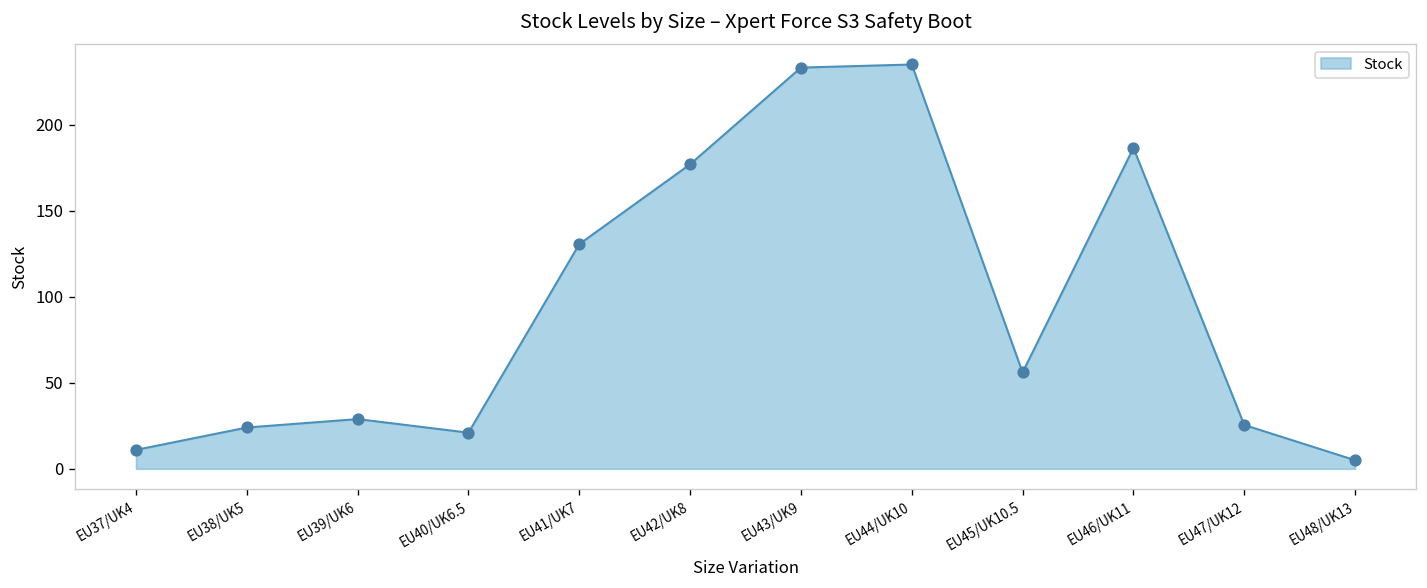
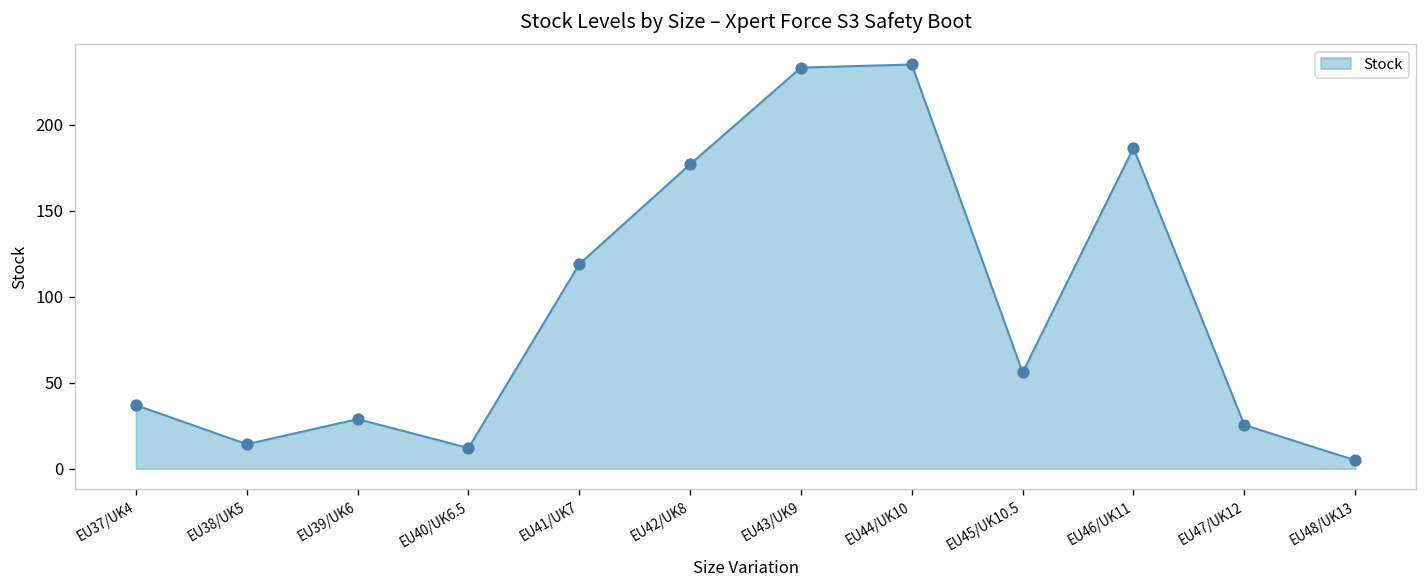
EU37/UK4: 11 -> 37
EU38/UK5: 24 -> 14
EU40/UK6.5: 21 -> 12
EU41/UK7: 131 -> 119
